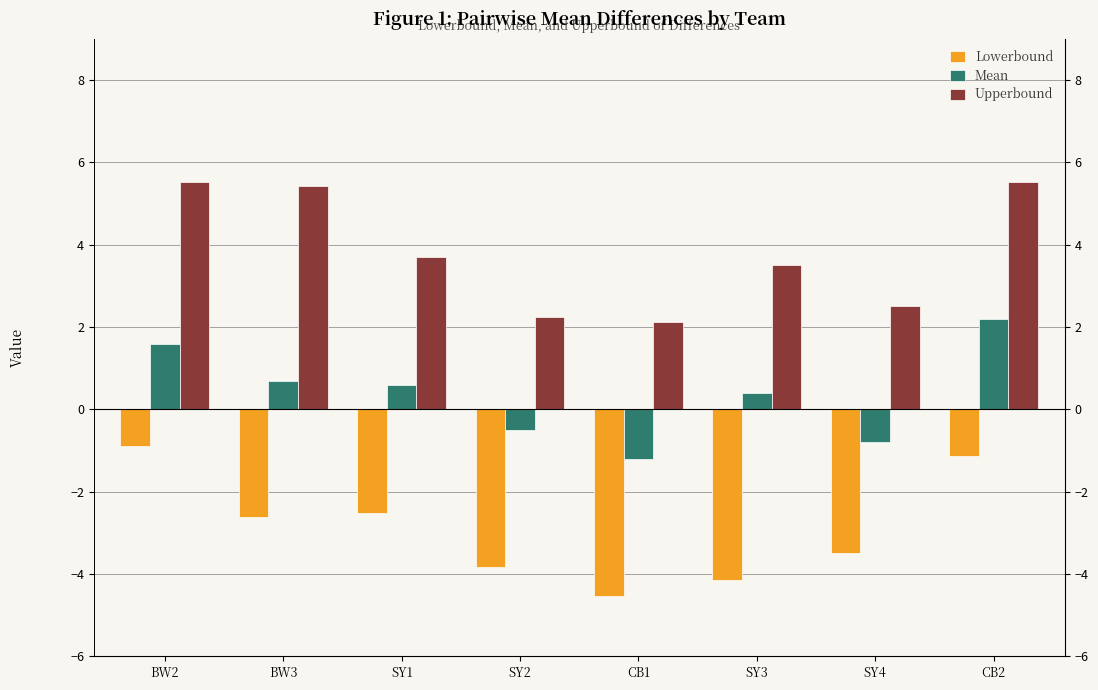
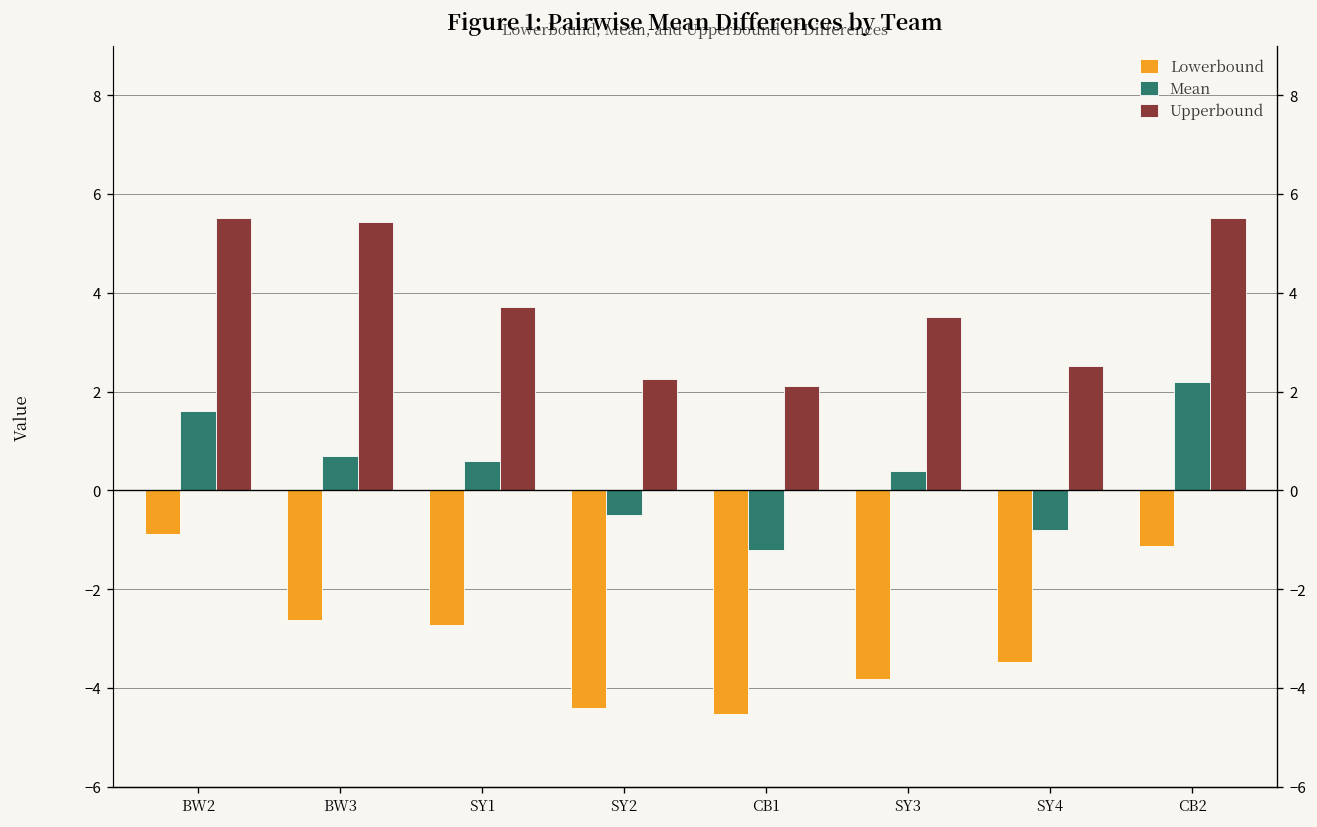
Lowerbound, SY1: -2.5 -> -2.7
Lowerbound, SY2: -3.8 -> -4.4
Lowerbound, SY3: -4.2 -> -3.8
